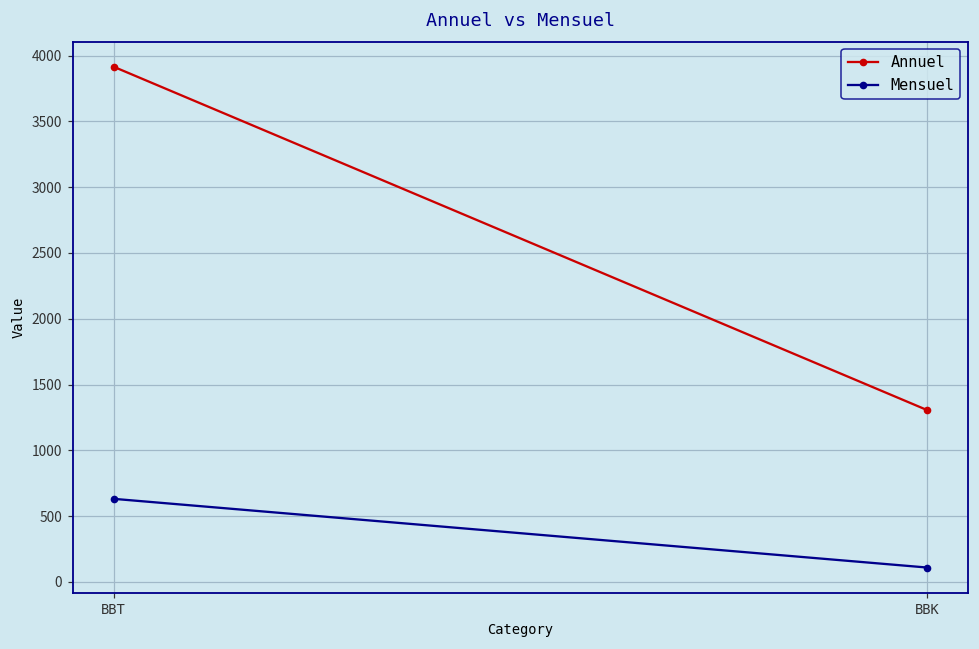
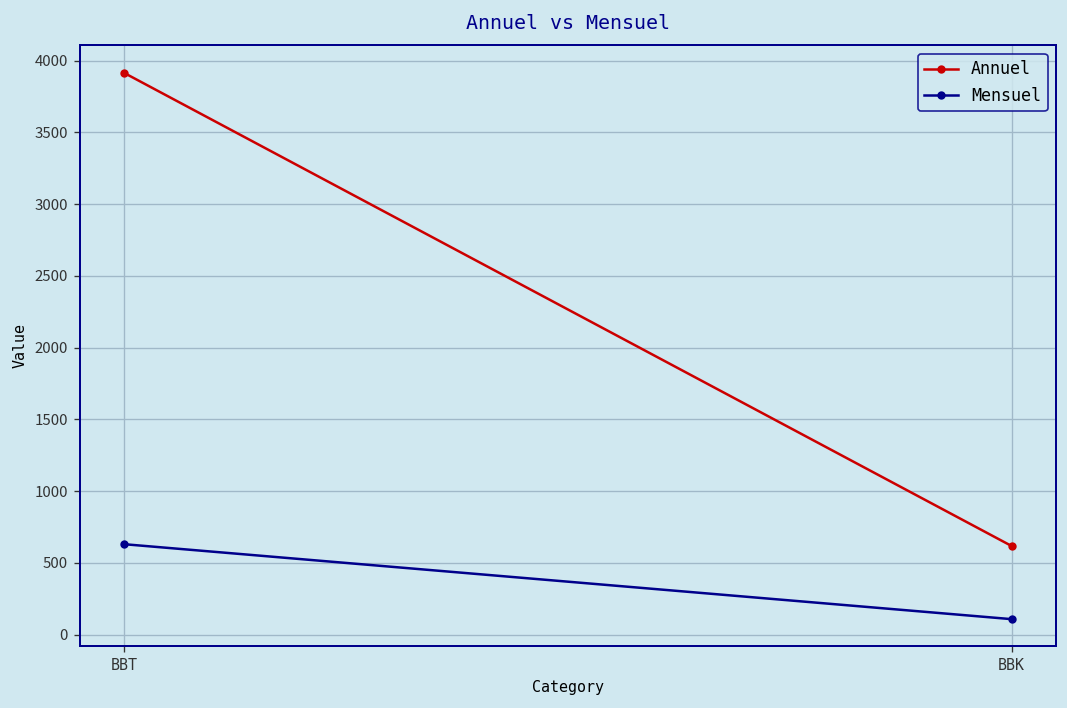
Annuel, BBK: 1310 -> 620
